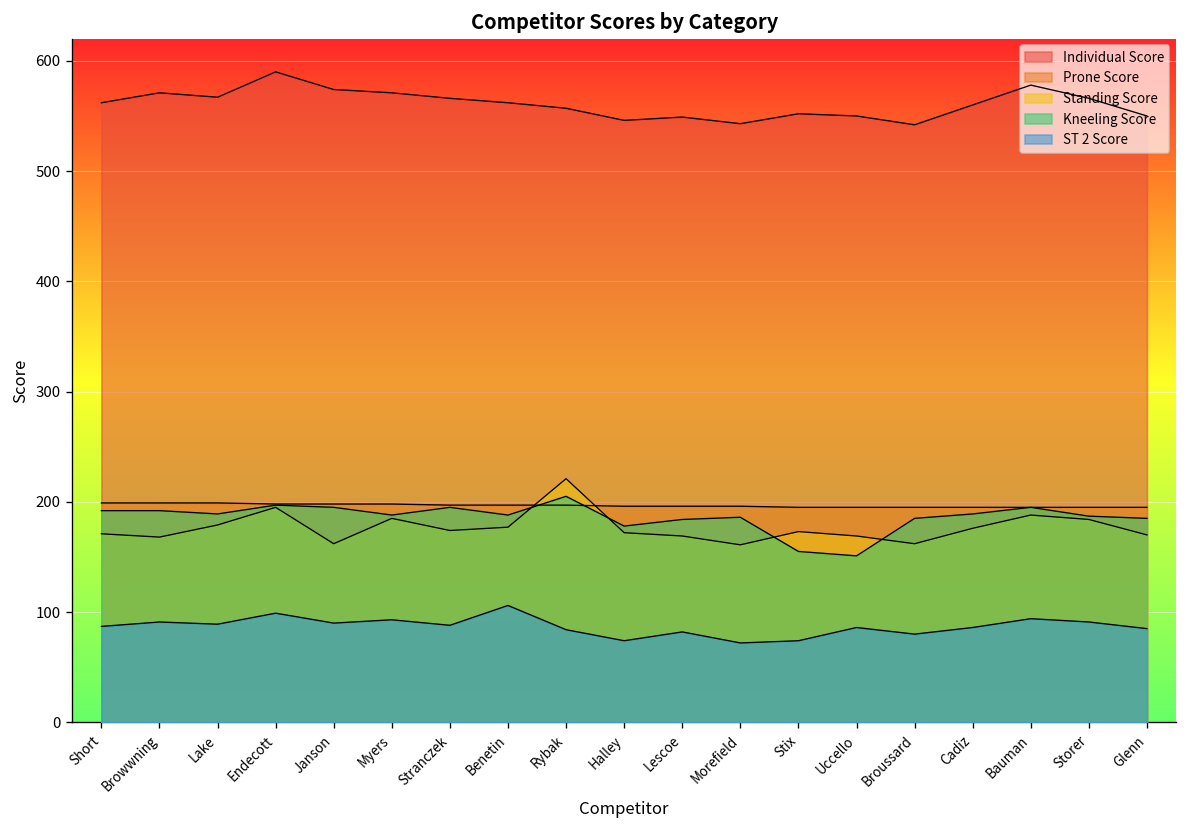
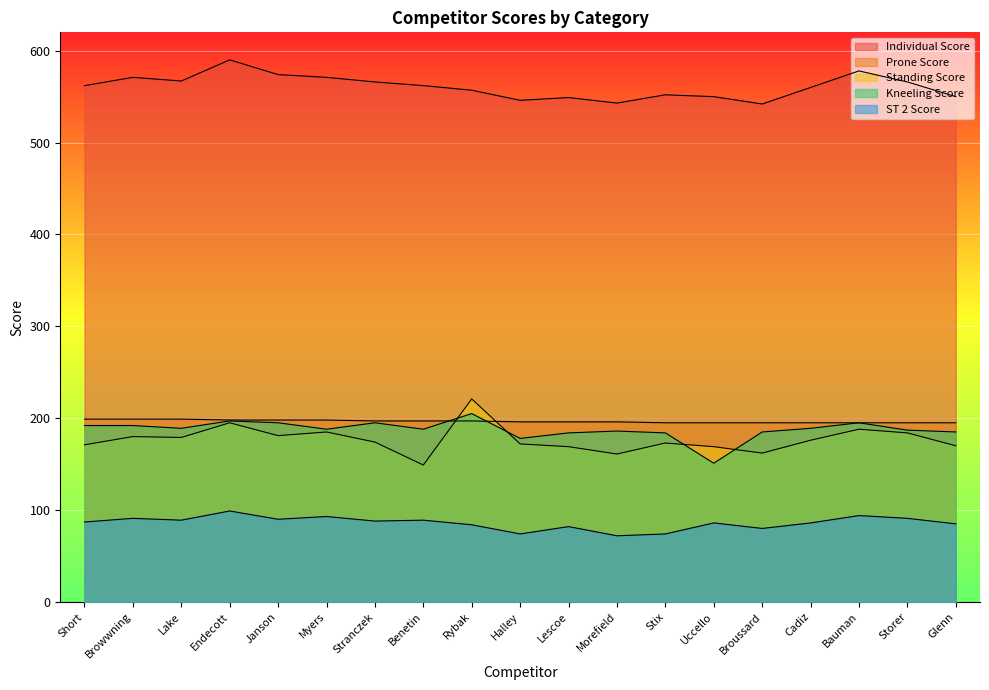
Standing Score, Browwning: 170 -> 180
Standing Score, Janson: 160 -> 180
Standing Score, Benetin: 180 -> 150
ST 2 Score, Benetin: 110 -> 90
Kneeling Score, Stix: 160 -> 180
